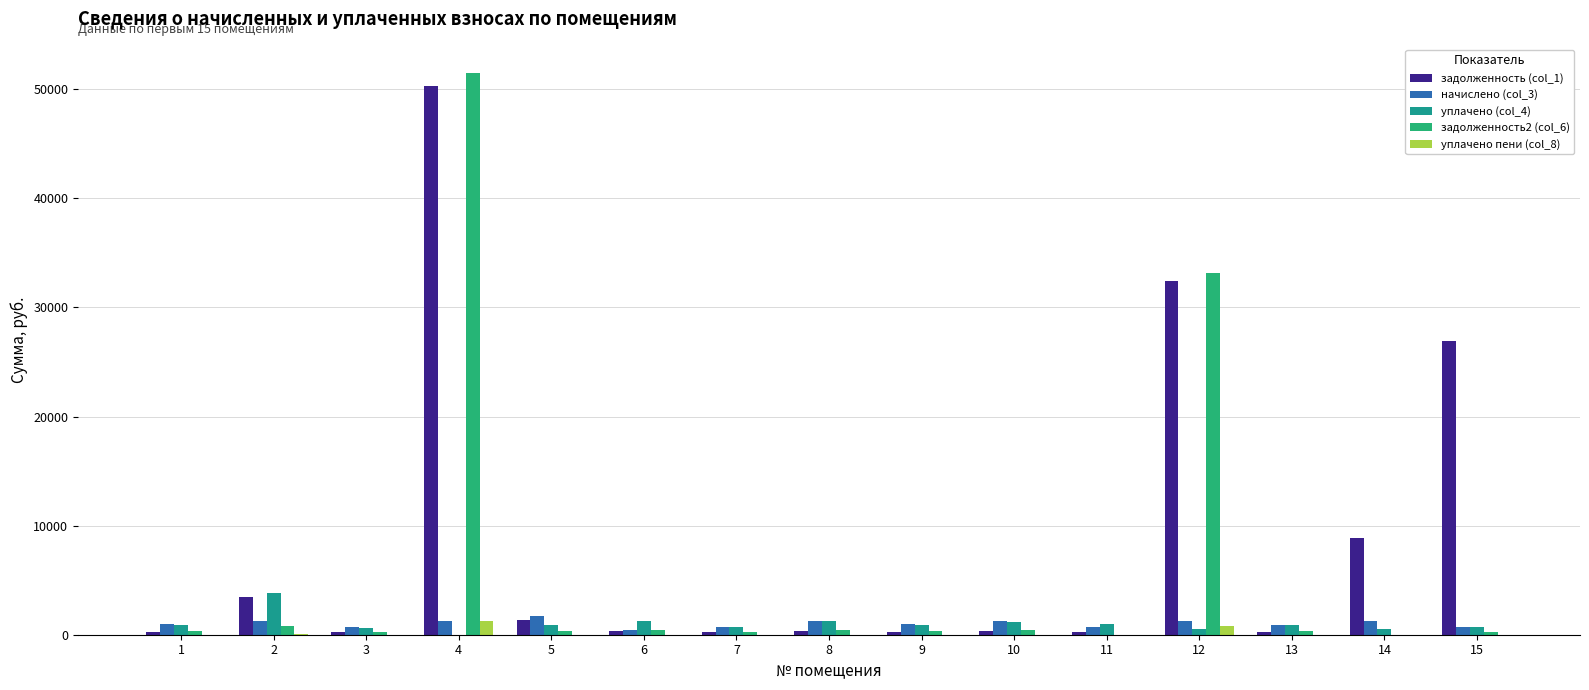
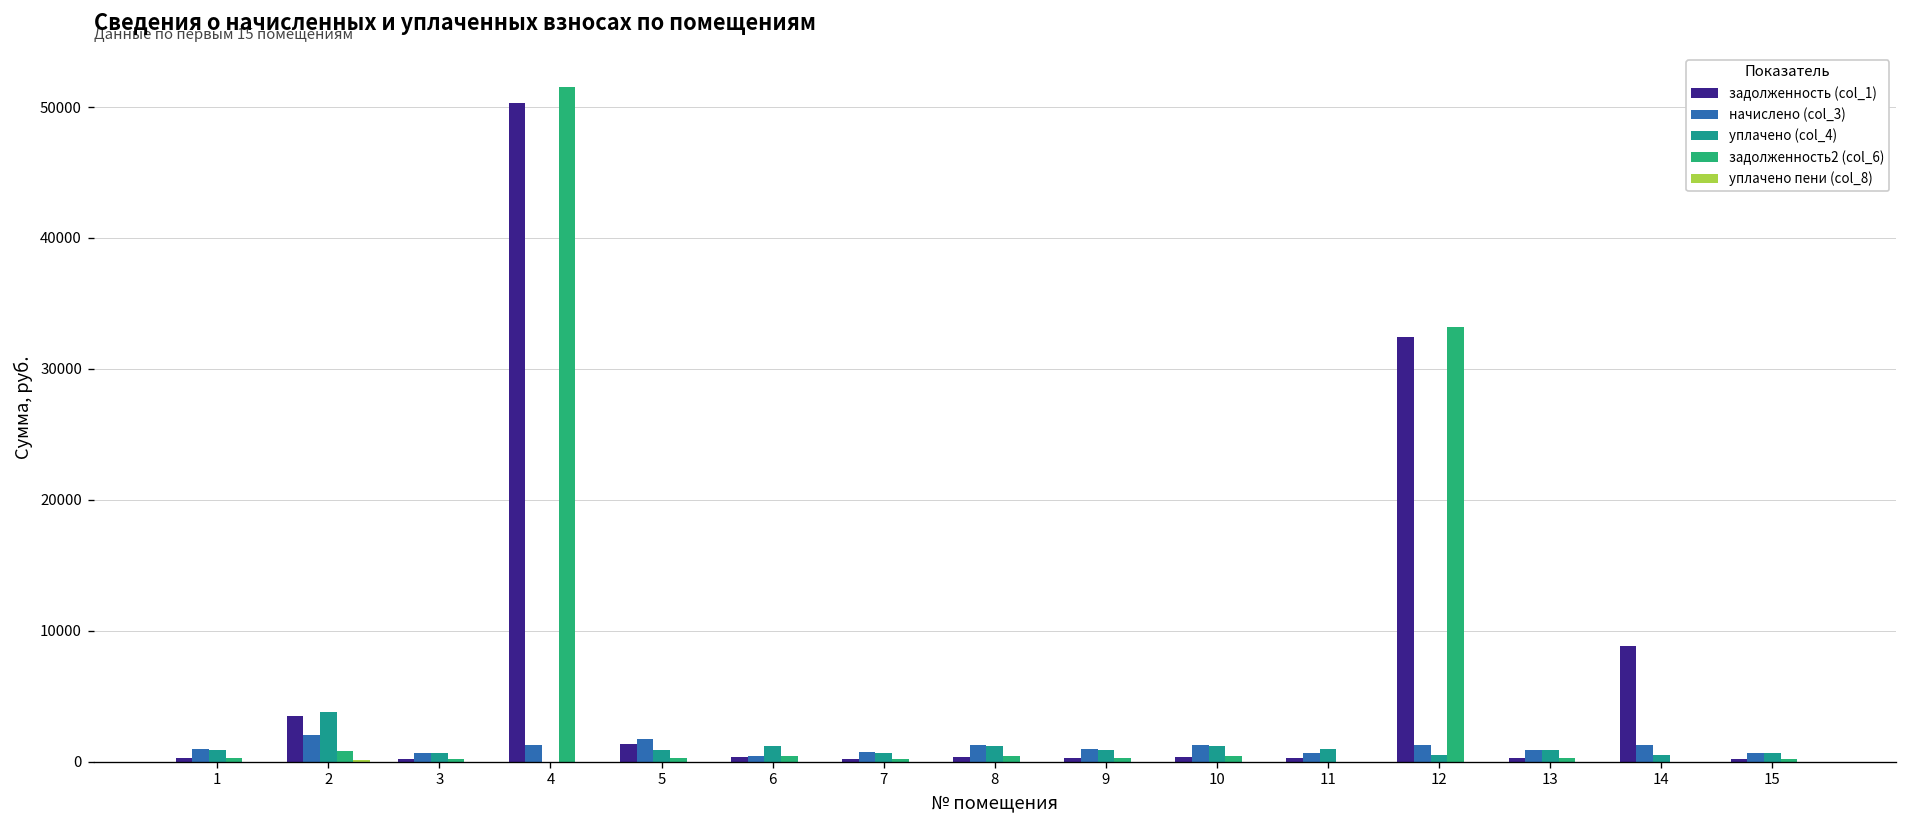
начислено (col_3), 2: 1200 -> 2000
уплачено пени (col_8), 4: 1300 -> 0
уплачено пени (col_8), 12: 800 -> 0
задолженность (col_1), 15: 27000 -> 200
